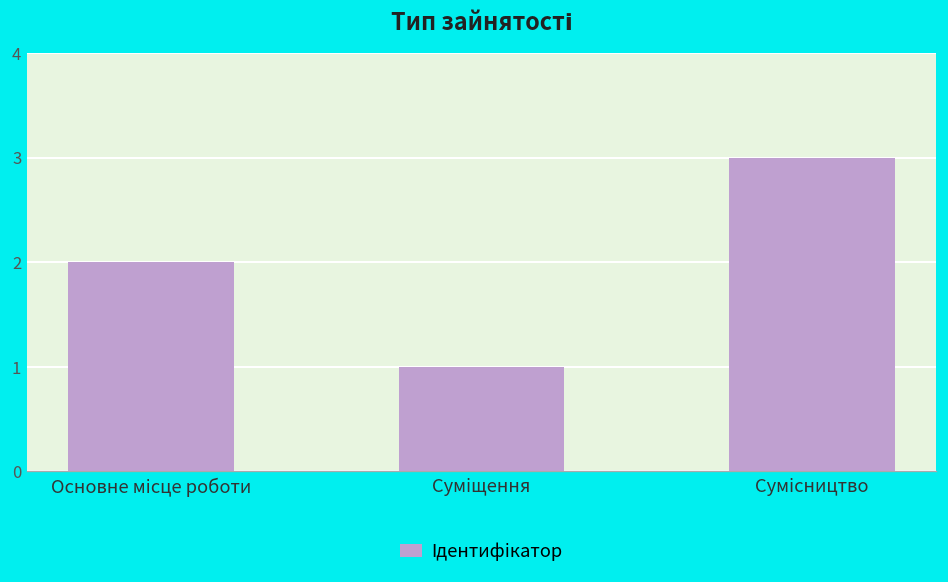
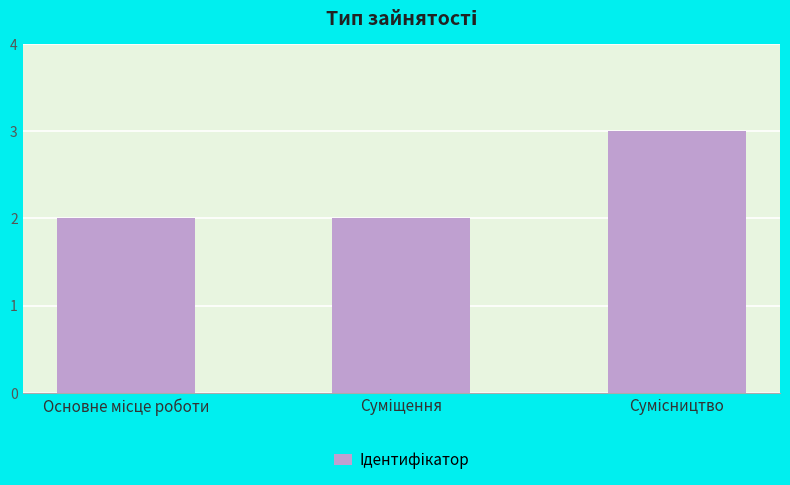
Суміщення: 1 -> 2
